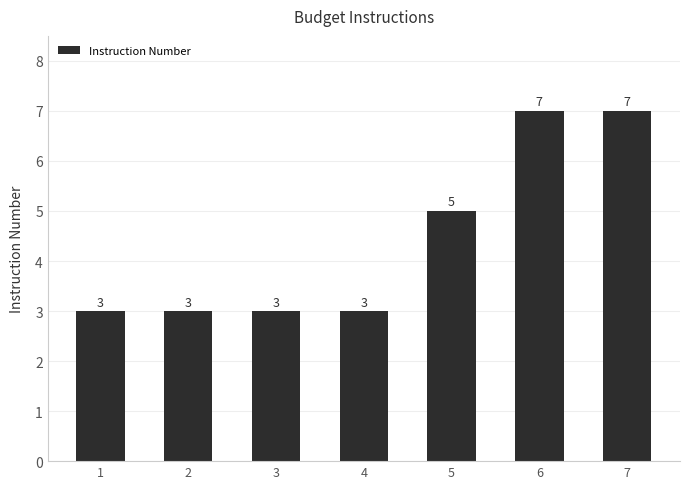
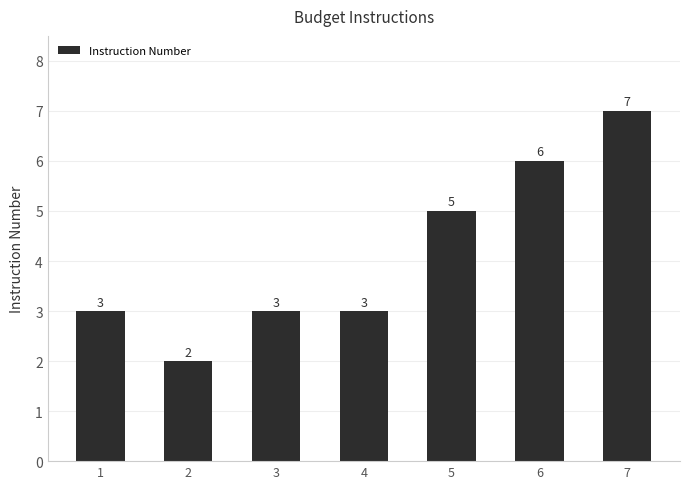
2: 3 -> 2
6: 7 -> 6
